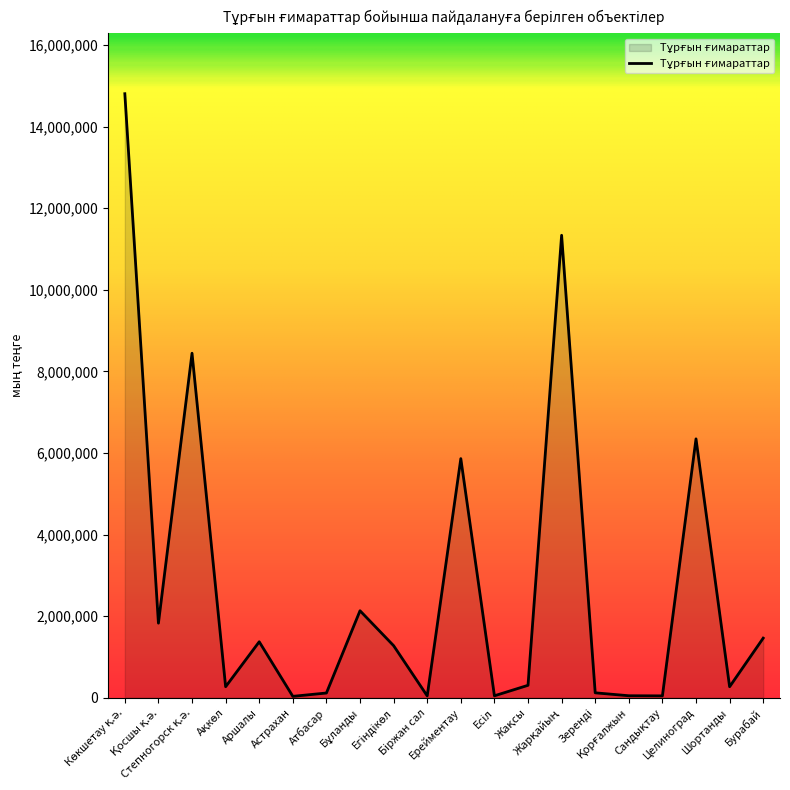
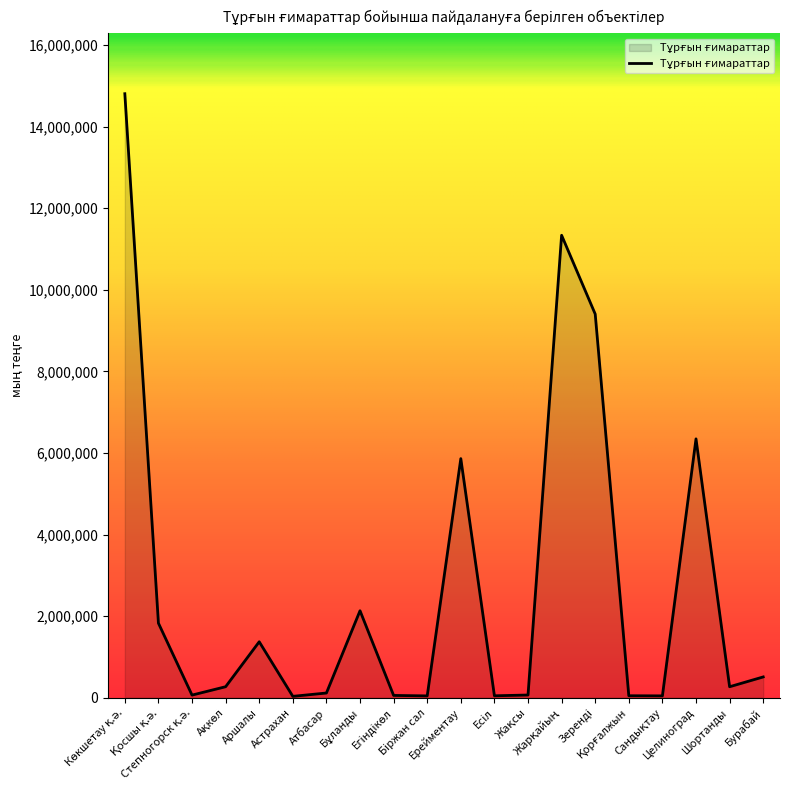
Степногорск қ.ә.: 8,400,000 -> 100,000
Егіндікөл: 1,300,000 -> 100,000
Жақсы: 300,000 -> 100,000
Зеренді: 100,000 -> 9,400,000
Бурабай: 1,500,000 -> 500,000
